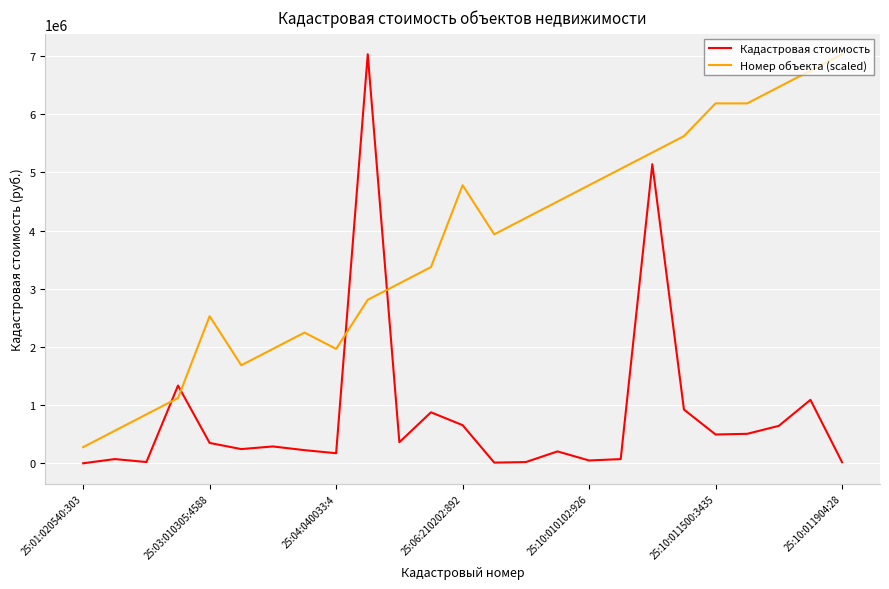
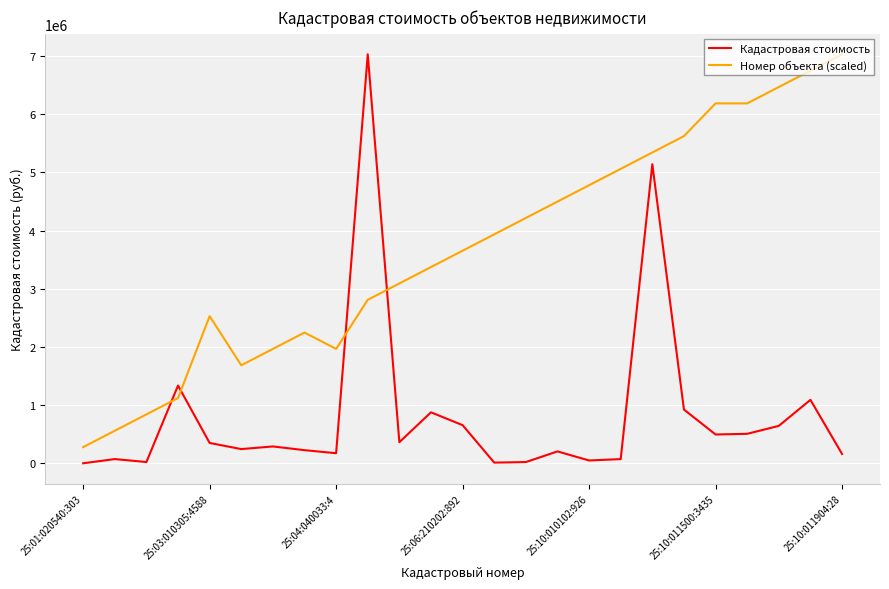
Номер объекта (scaled), 25:06:210202:892: 4800000 -> 3700000
Кадастровая стоимость, 25:10:011904:28: 0 -> 200000
